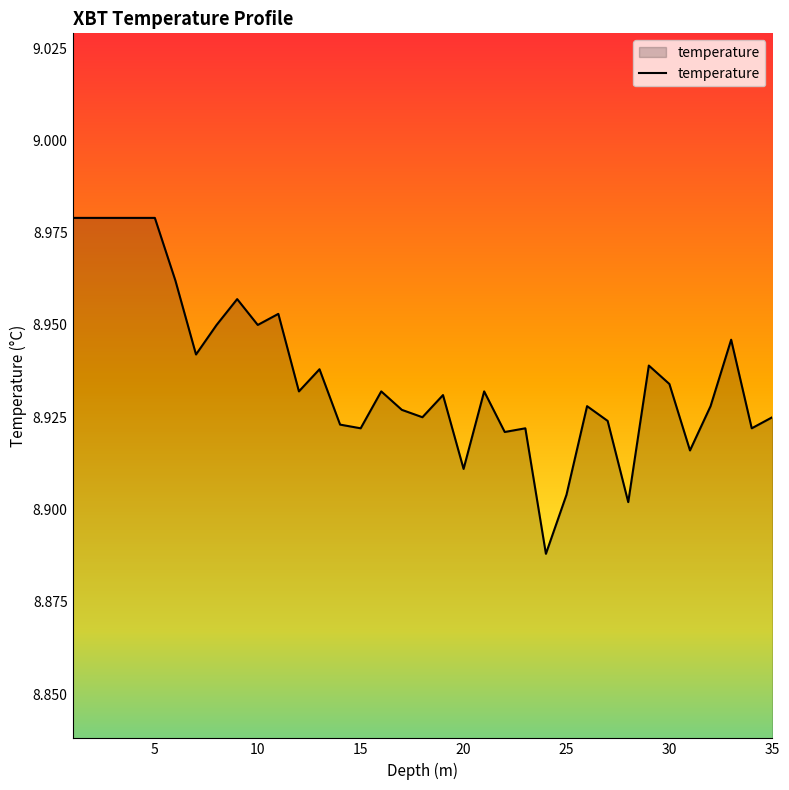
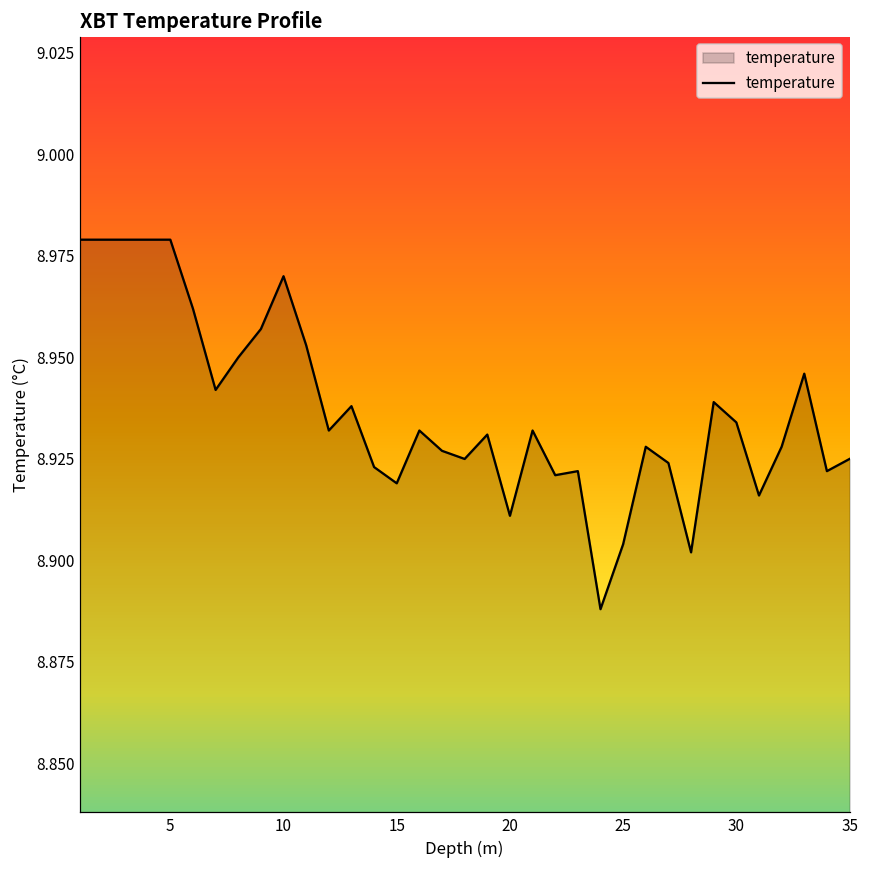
10: 8.95 -> 8.97
15: 8.922 -> 8.919
